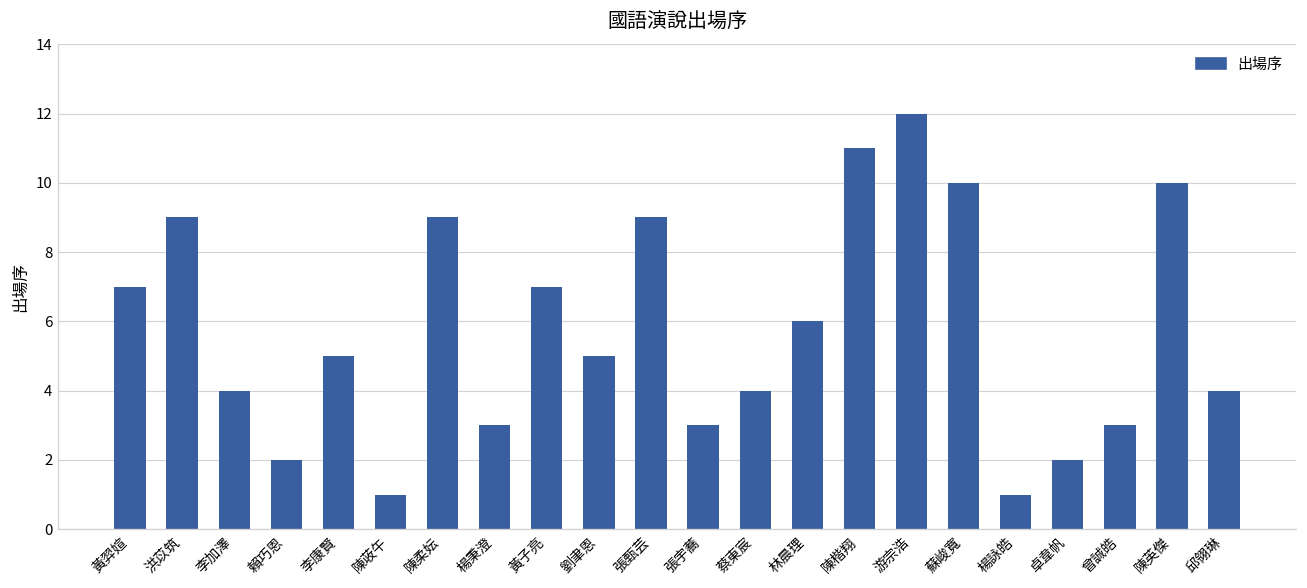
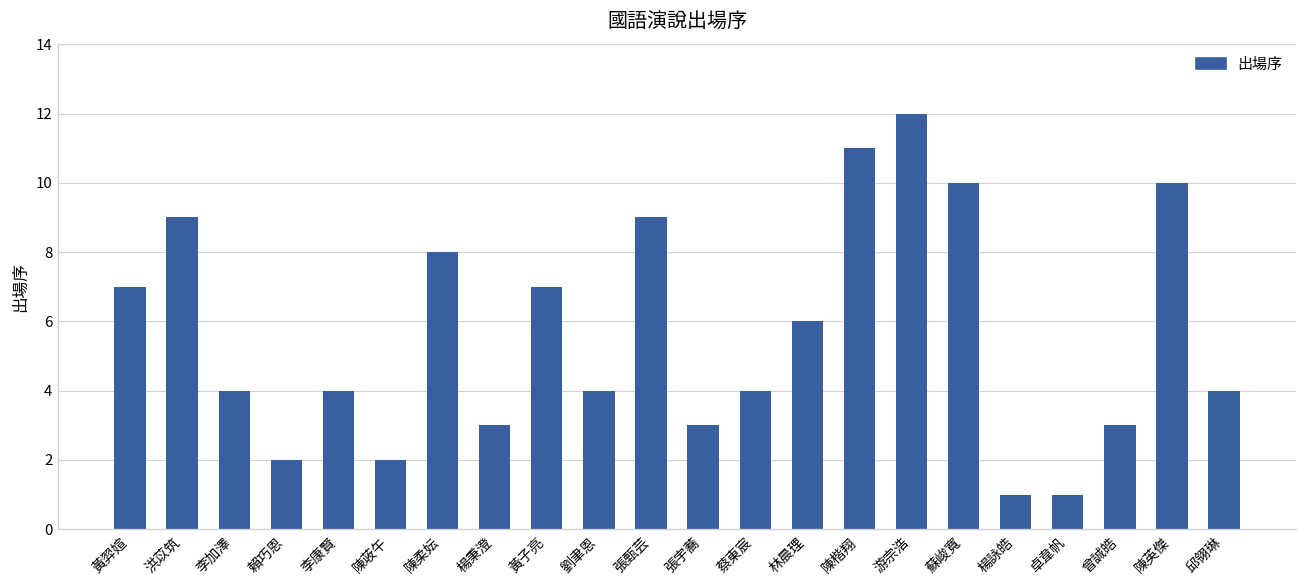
李康賢: 5 -> 4
陳荍午: 1 -> 2
陳柔妘: 9 -> 8
劉聿恩: 5 -> 4
卓韋帆: 2 -> 1
